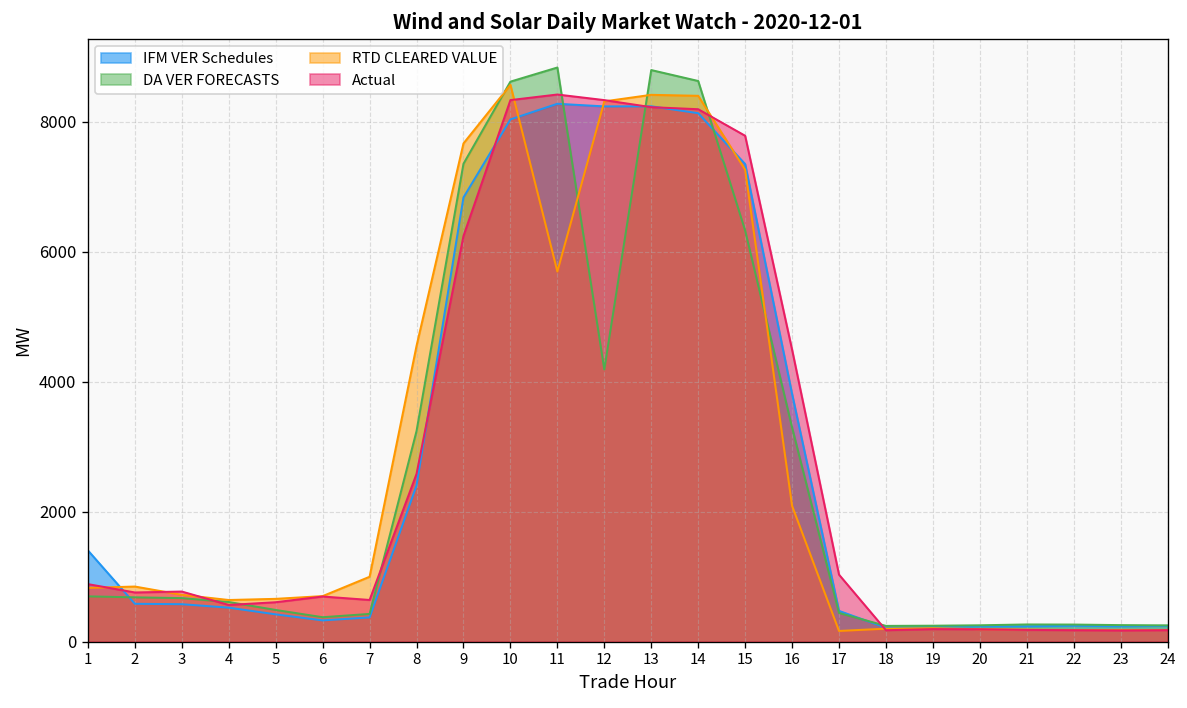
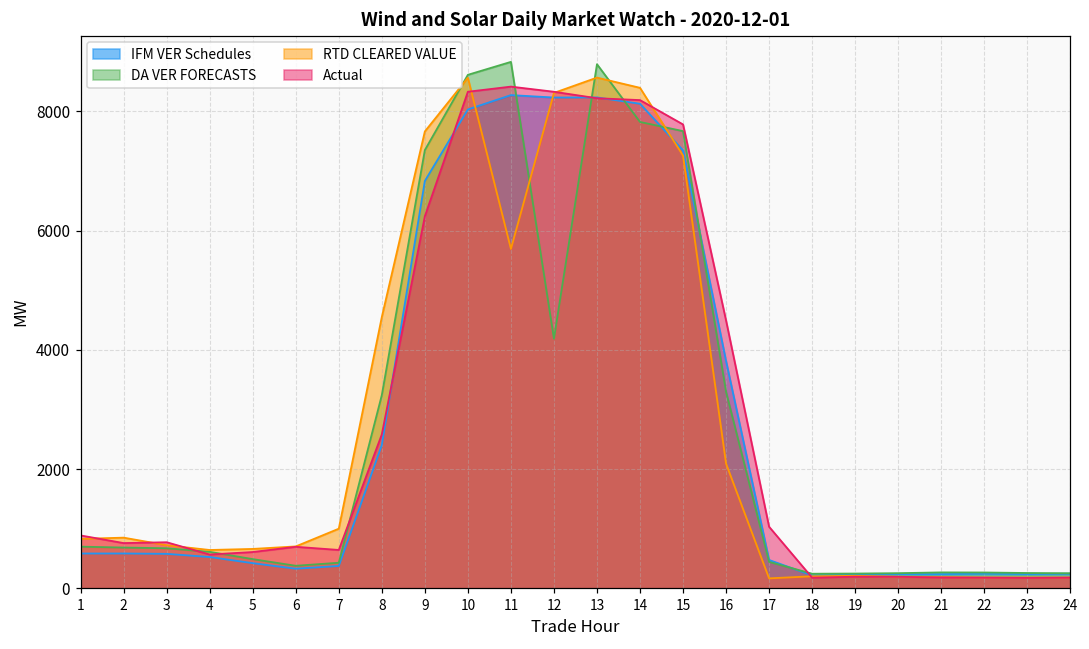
IFM VER Schedules, 1: 1400 -> 600
RTD CLEARED VALUE, 13: 8400 -> 8600
DA VER FORECASTS, 14: 8600 -> 7800
DA VER FORECASTS, 15: 6300 -> 7700
